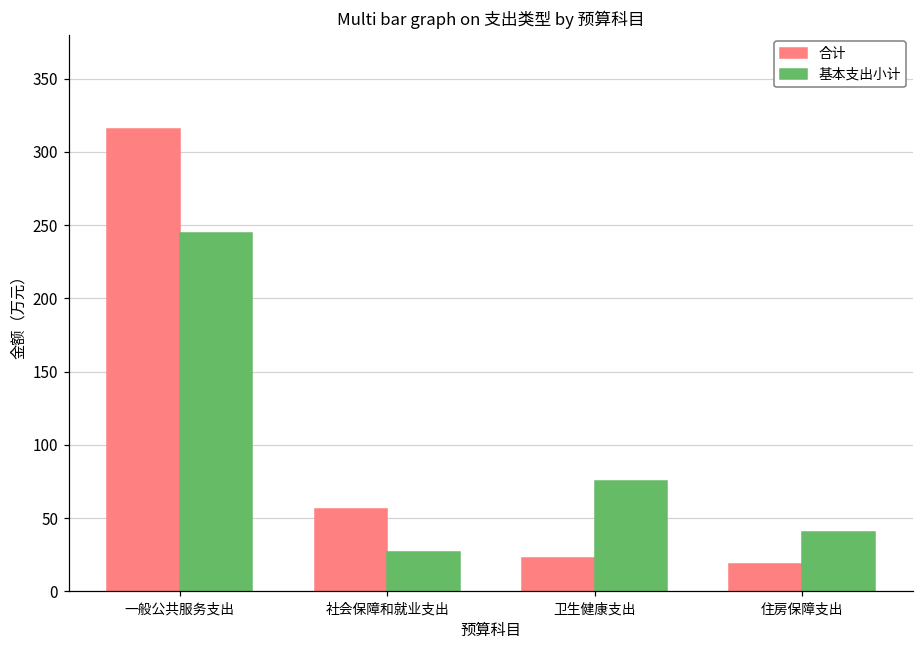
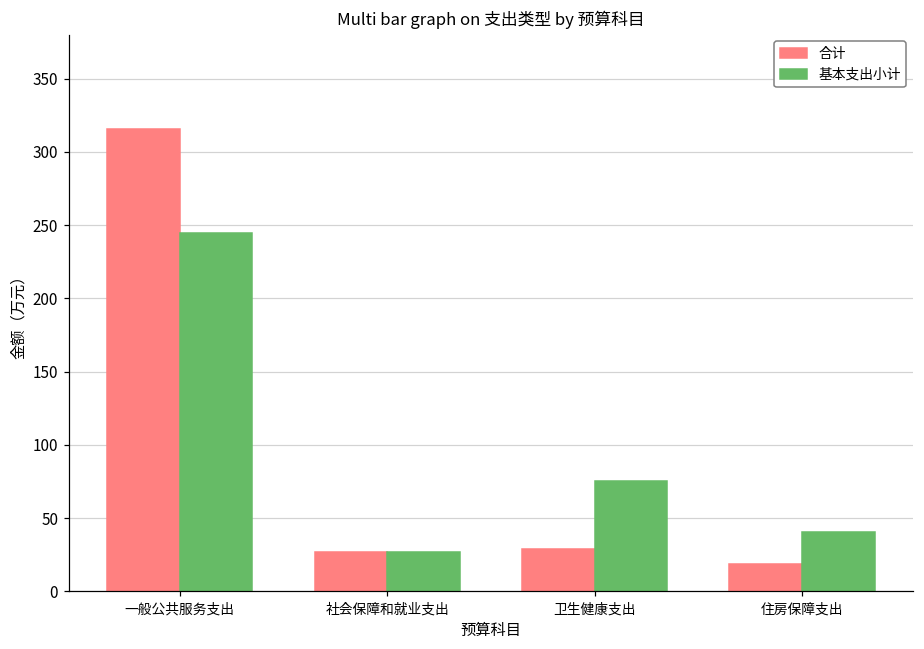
合计, 社会保障和就业支出: 56 -> 27
合计, 卫生健康支出: 23 -> 29
